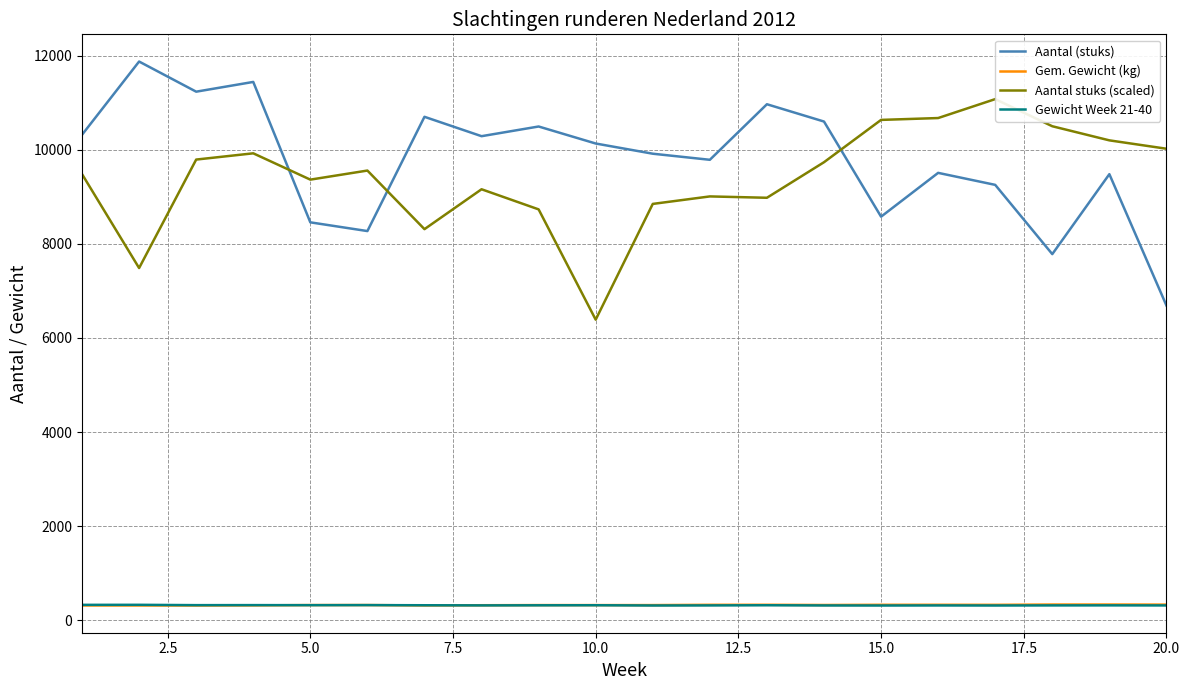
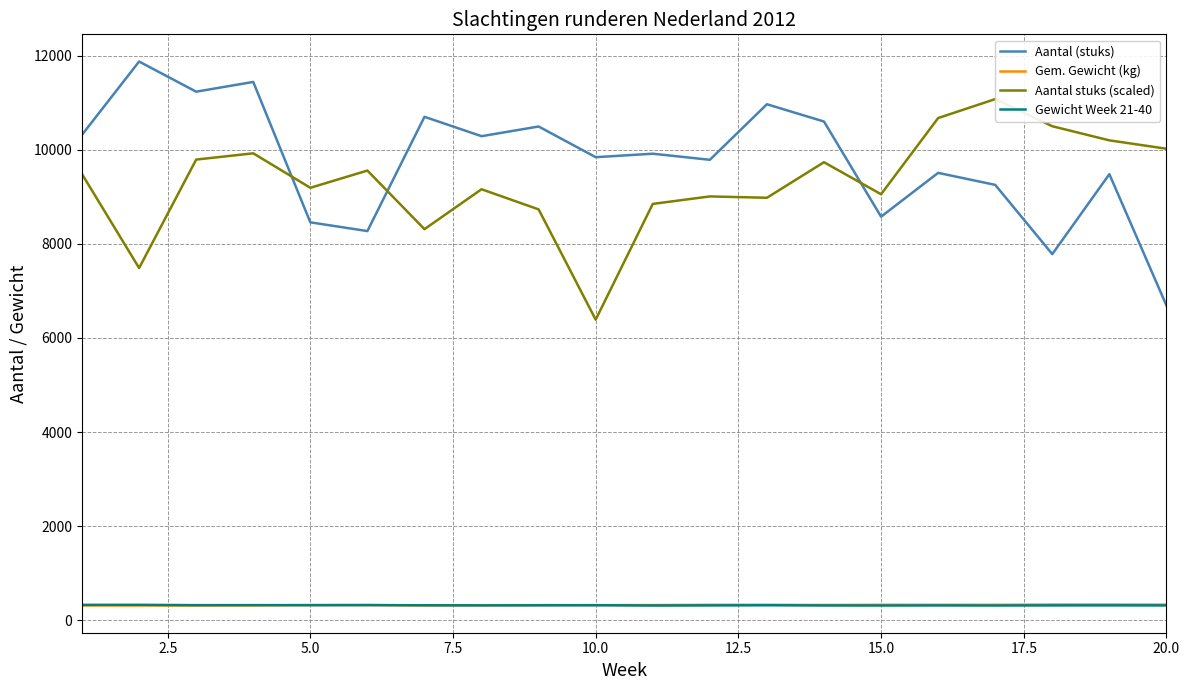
Aantal stuks (scaled), 5.0: 9400 -> 9200
Aantal (stuks), 10.0: 10100 -> 9800
Aantal stuks (scaled), 15.0: 10600 -> 9100
